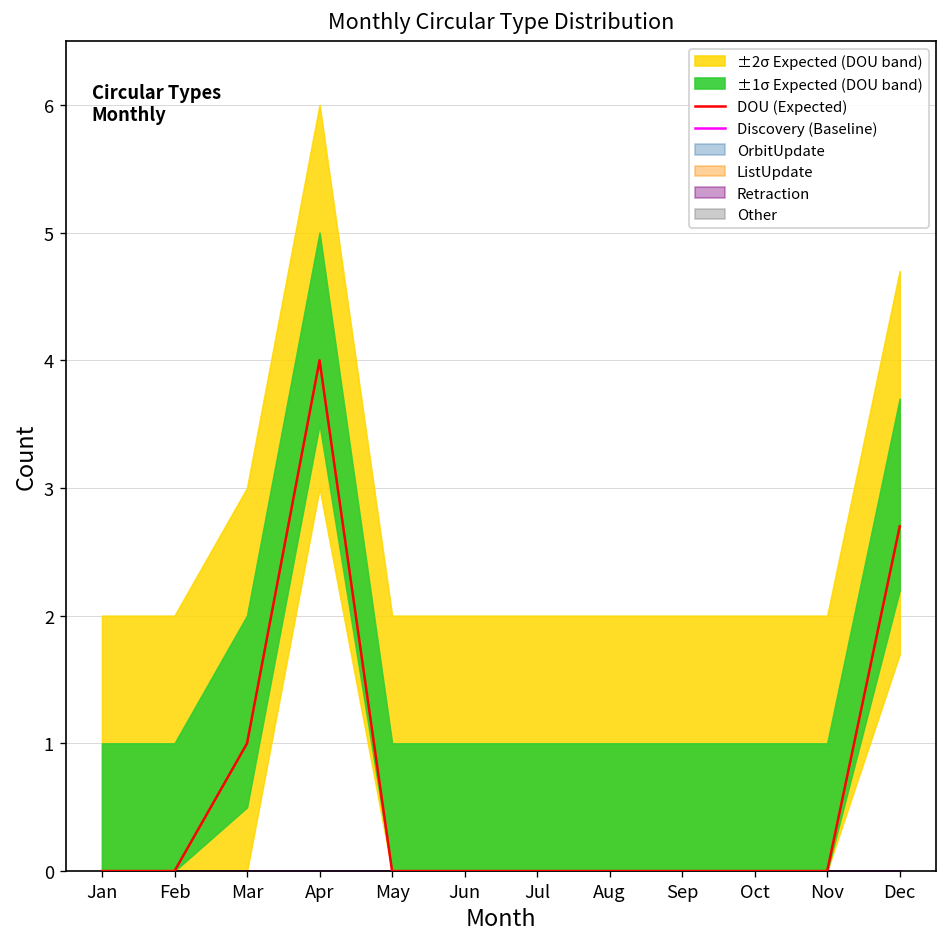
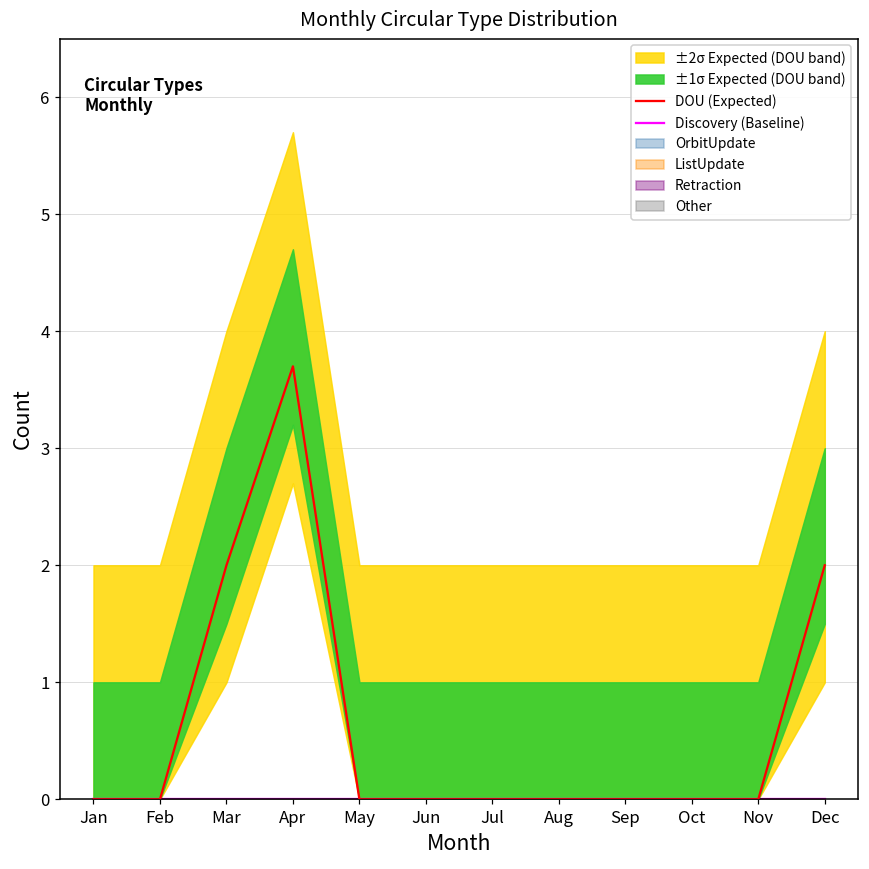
DOU (Expected), Mar: 1 -> 2
DOU (Expected), Apr: 4.0 -> 3.7
DOU (Expected), Dec: 2.7 -> 2.0
